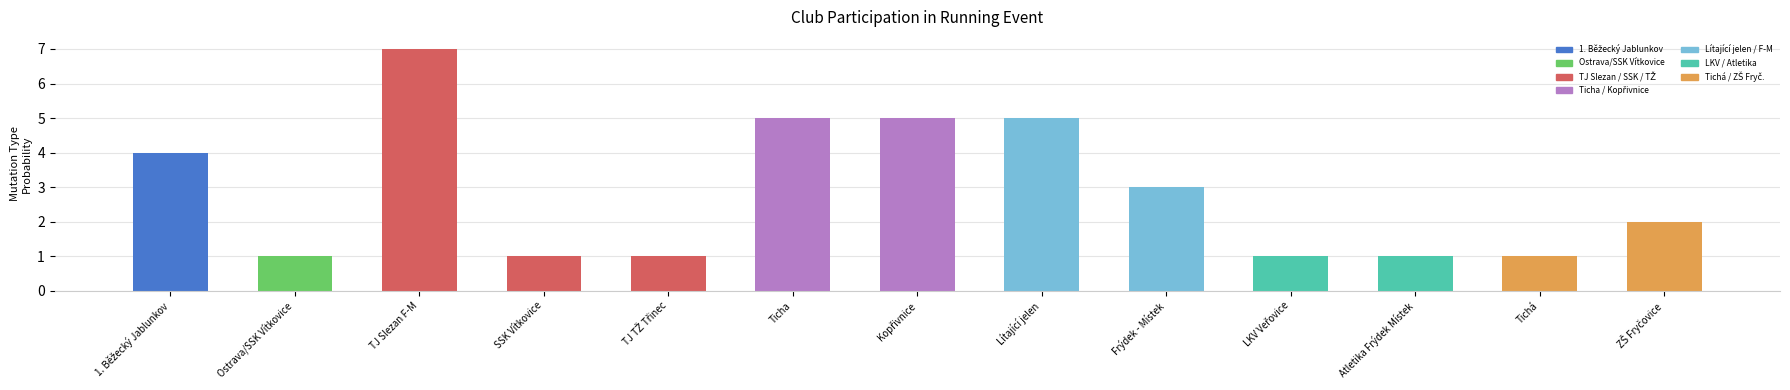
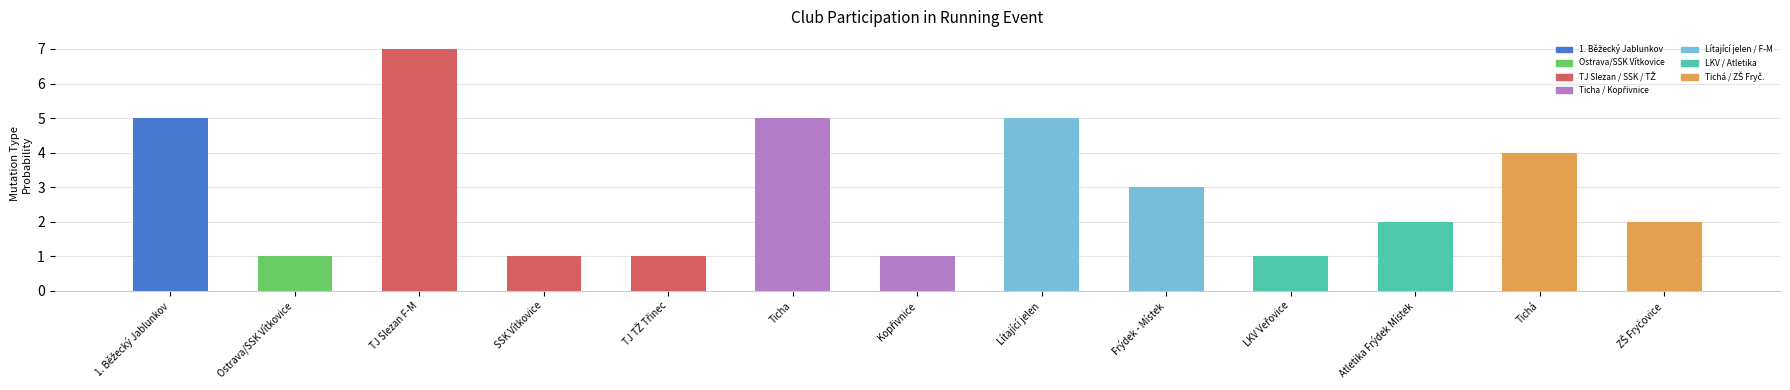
1. Běžecký Jablunkov: 4 -> 5
Kopřivnice: 5 -> 1
Atletika Frýdek Místek: 1 -> 2
Tichá: 1 -> 4
